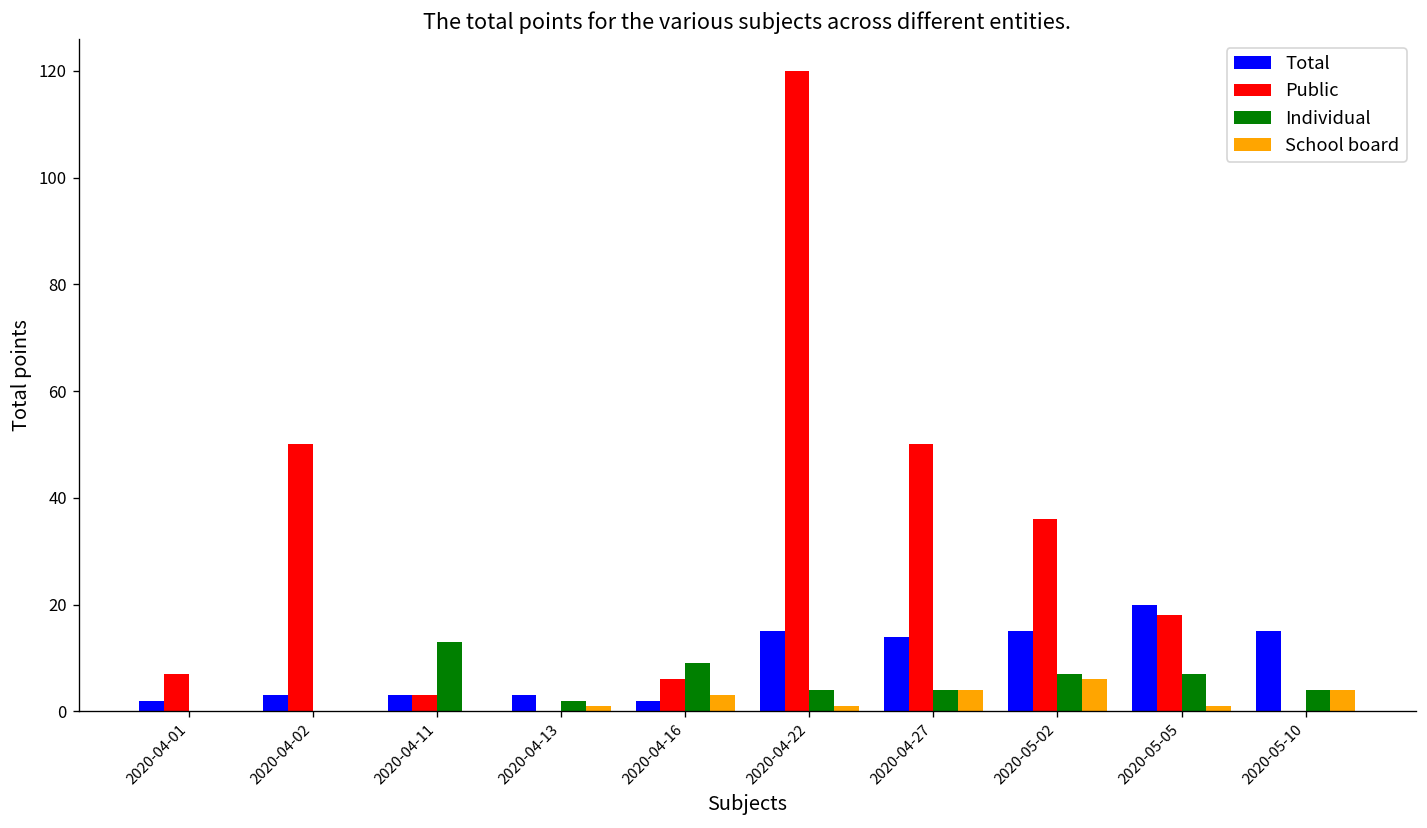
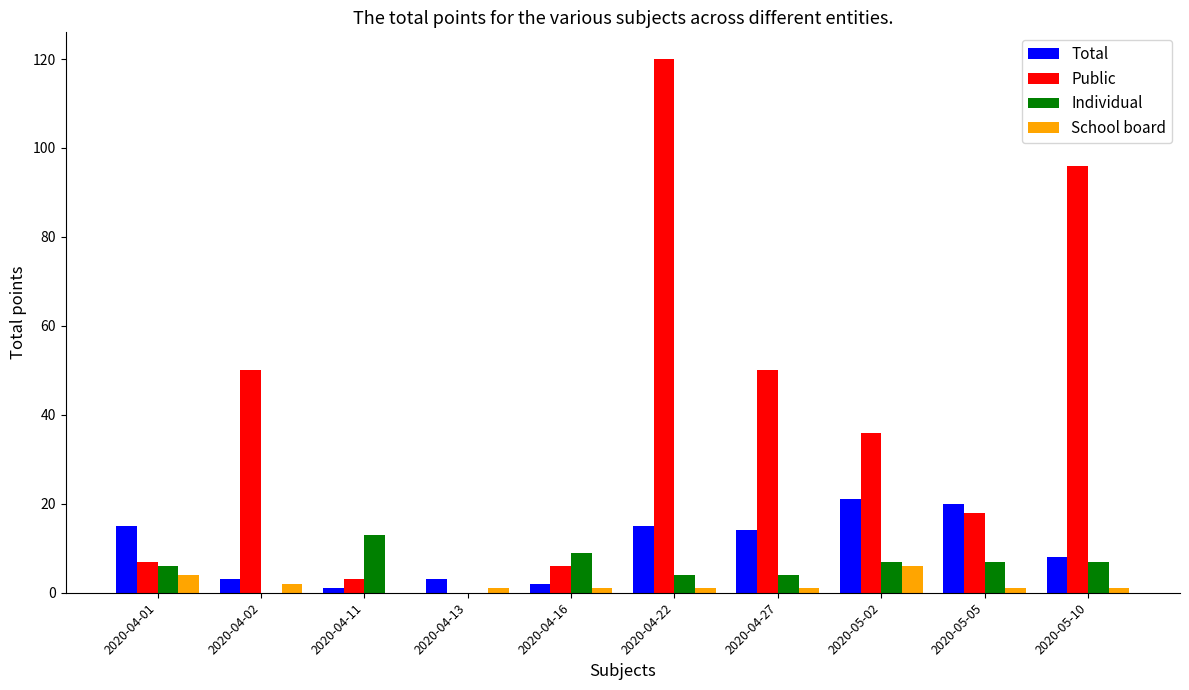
Total, 2020-04-01: 2 -> 15
Individual, 2020-04-01: 0 -> 6
School board, 2020-04-01: 0 -> 4
School board, 2020-04-02: 0 -> 2
Total, 2020-04-11: 3 -> 1
Individual, 2020-04-13: 2 -> 0
School board, 2020-04-16: 3 -> 1
School board, 2020-04-27: 4 -> 1
Total, 2020-05-02: 15 -> 21
Total, 2020-05-10: 15 -> 8
Public, 2020-05-10: 0 -> 96
Individual, 2020-05-10: 4 -> 7
School board, 2020-05-10: 4 -> 1
